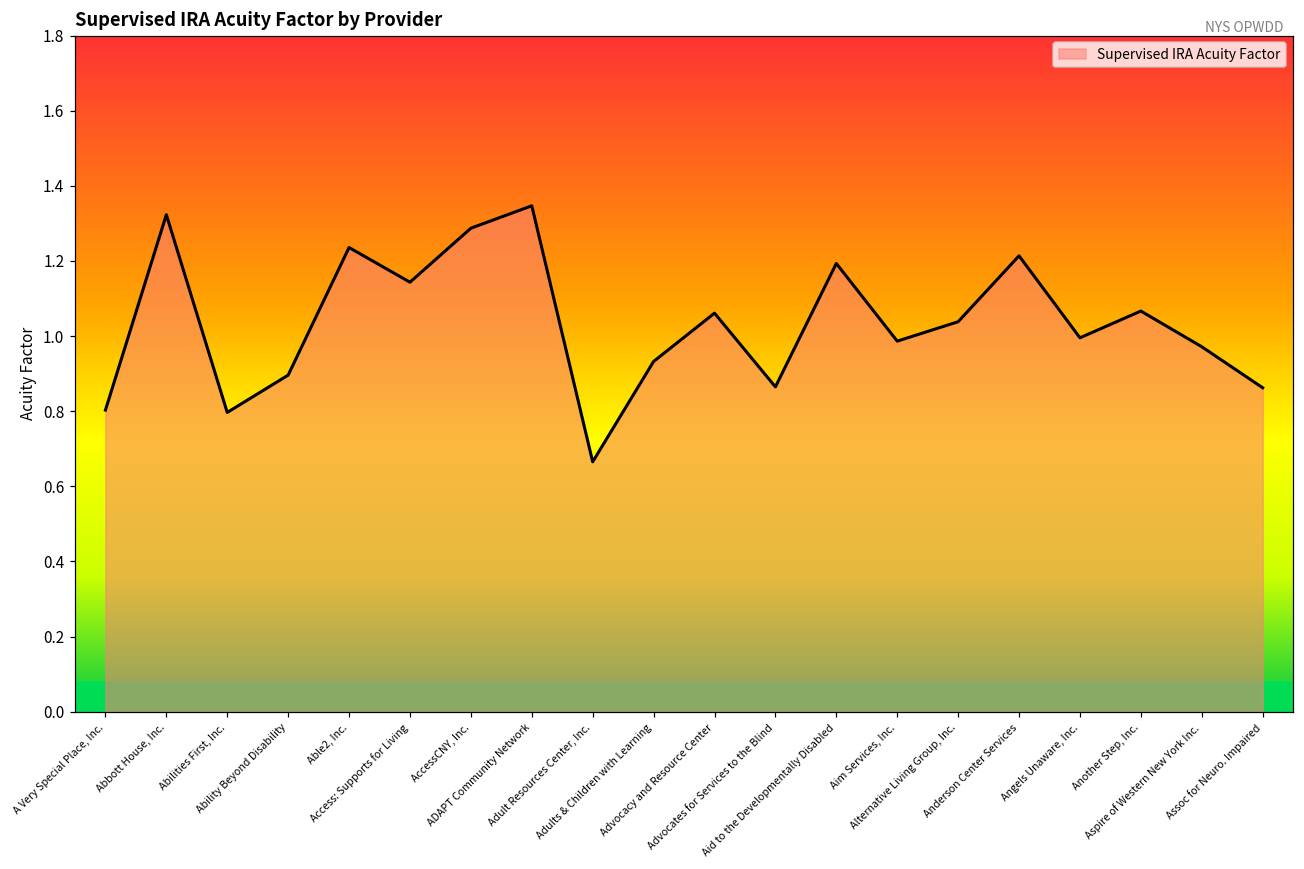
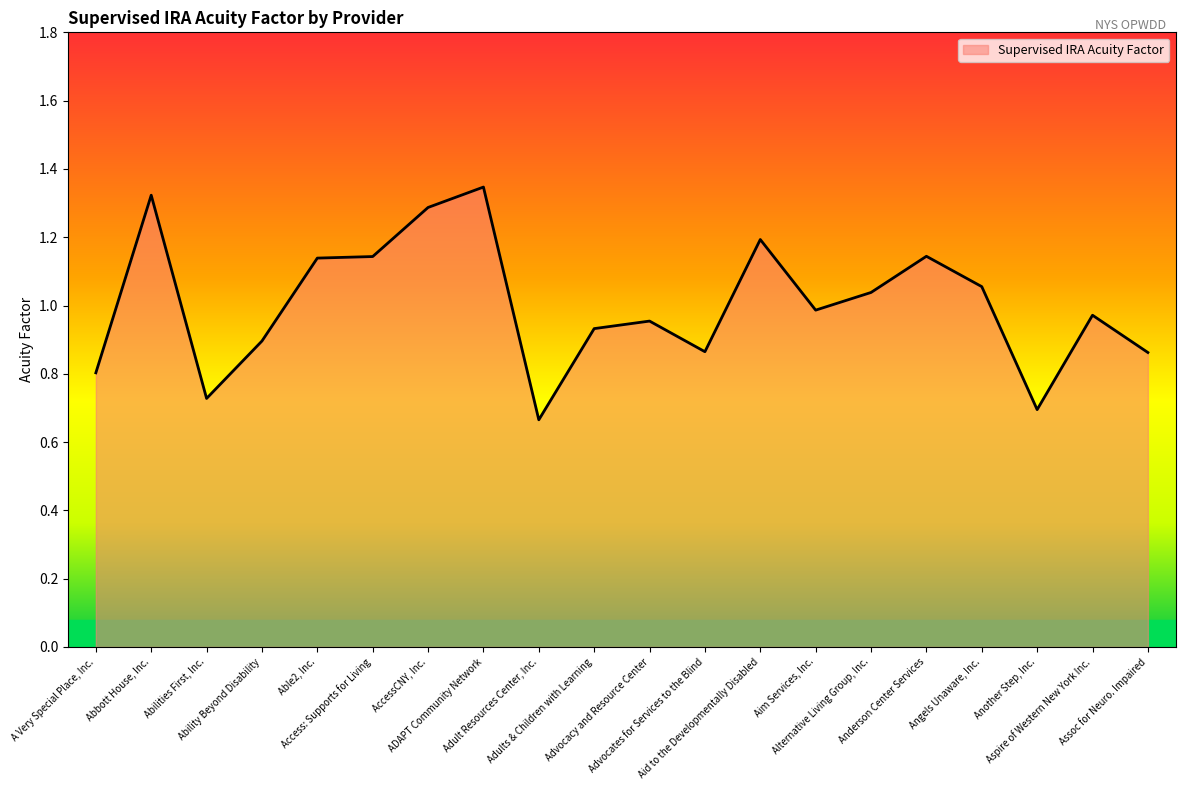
Abilities First, Inc.: 0.80 -> 0.73
Able2, Inc.: 1.24 -> 1.14
Advocacy and Resource Center: 1.06 -> 0.95
Anderson Center Services: 1.21 -> 1.14
Angels Unaware, Inc.: 1.00 -> 1.06
Another Step, Inc.: 1.07 -> 0.70
